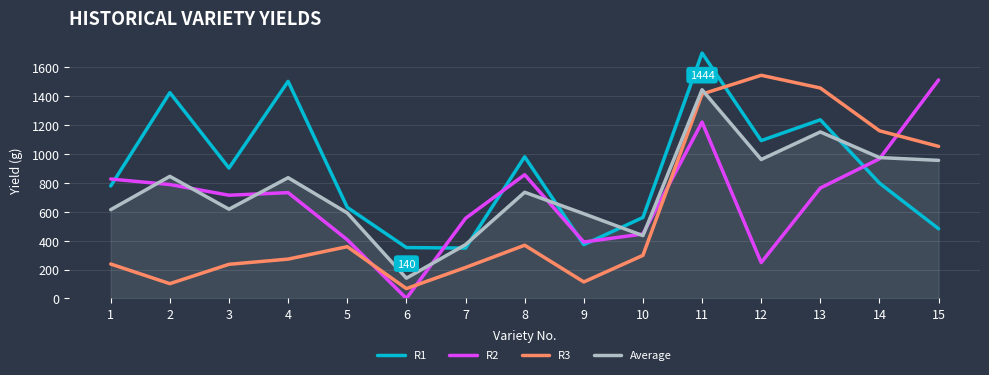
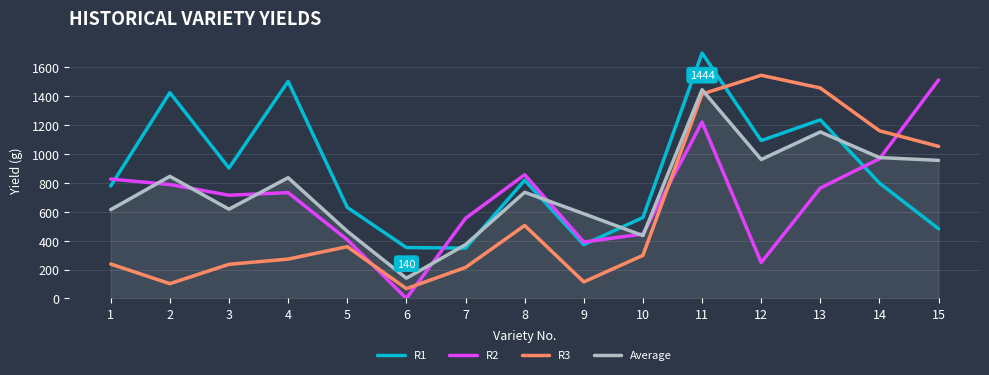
Average, 5: 590 -> 460
R1, 8: 980 -> 820
R3, 8: 370 -> 510
